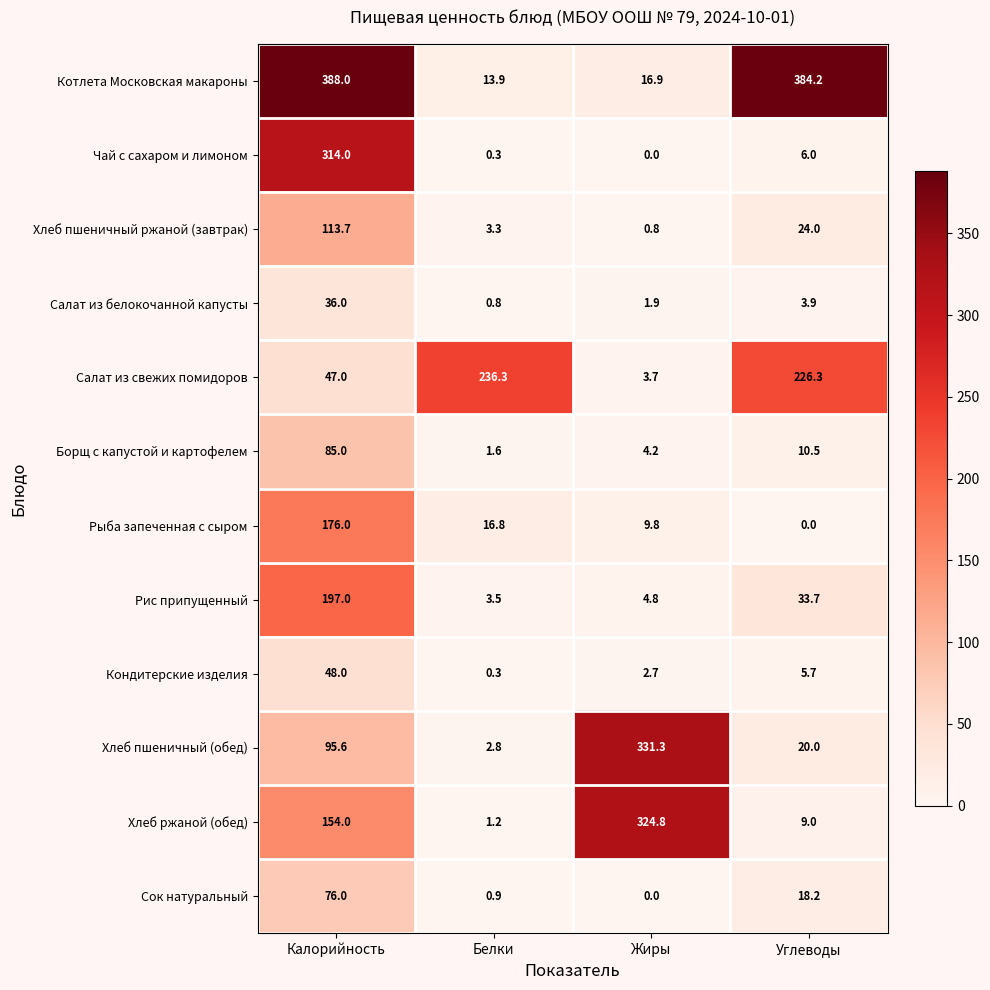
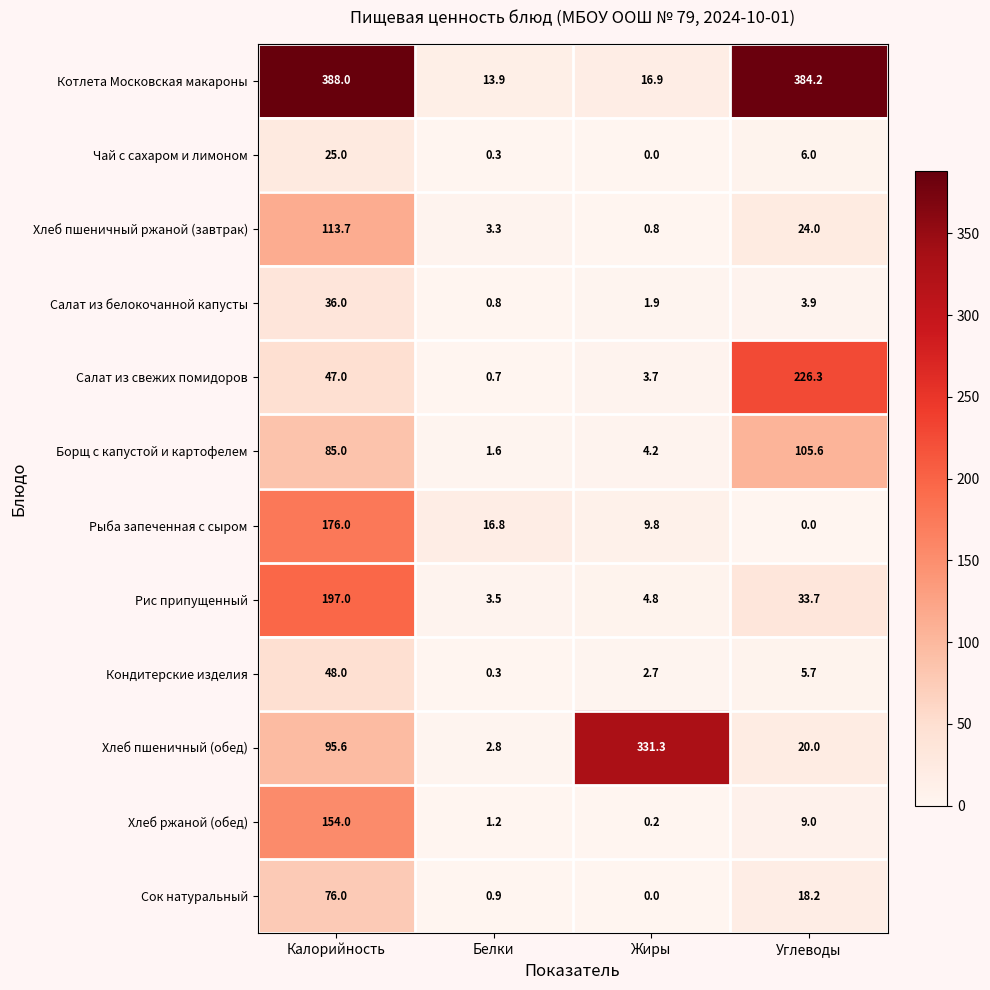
Чай с сахаром и лимоном, Калорийность: 314.0 -> 25.0
Салат из свежих помидоров, Белки: 236.3 -> 0.7
Борщ с капустой и картофелем, Углеводы: 10.5 -> 105.6
Хлеб ржаной (обед), Жиры: 324.8 -> 0.2
